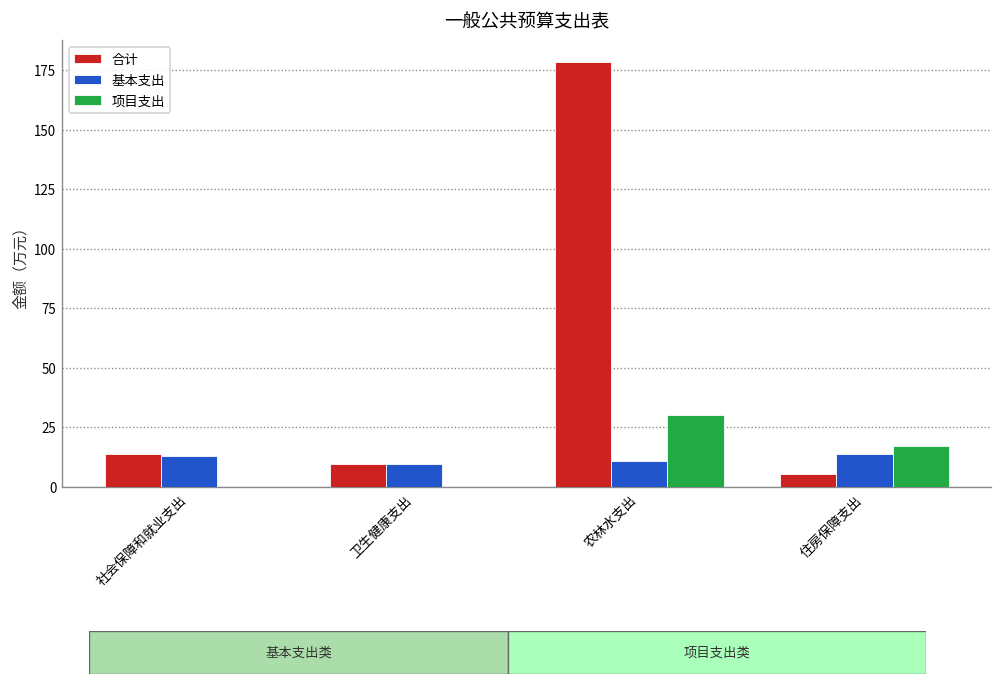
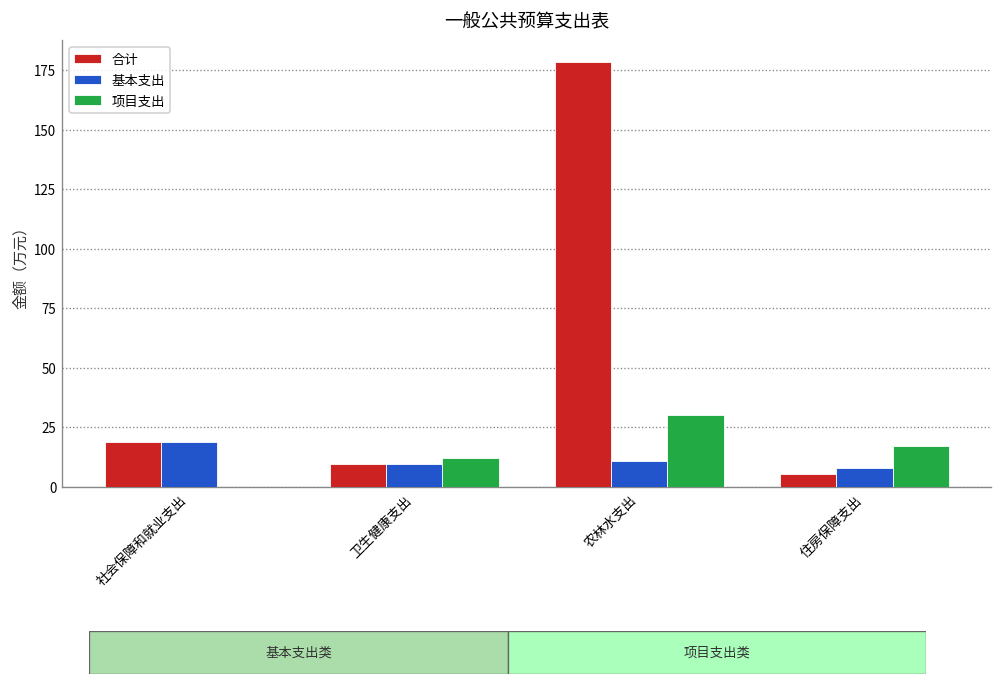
合计, 社会保障和就业支出: 14 -> 19
基本支出, 社会保障和就业支出: 13 -> 19
项目支出, 卫生健康支出: 0 -> 12
基本支出, 住房保障支出: 14 -> 8
